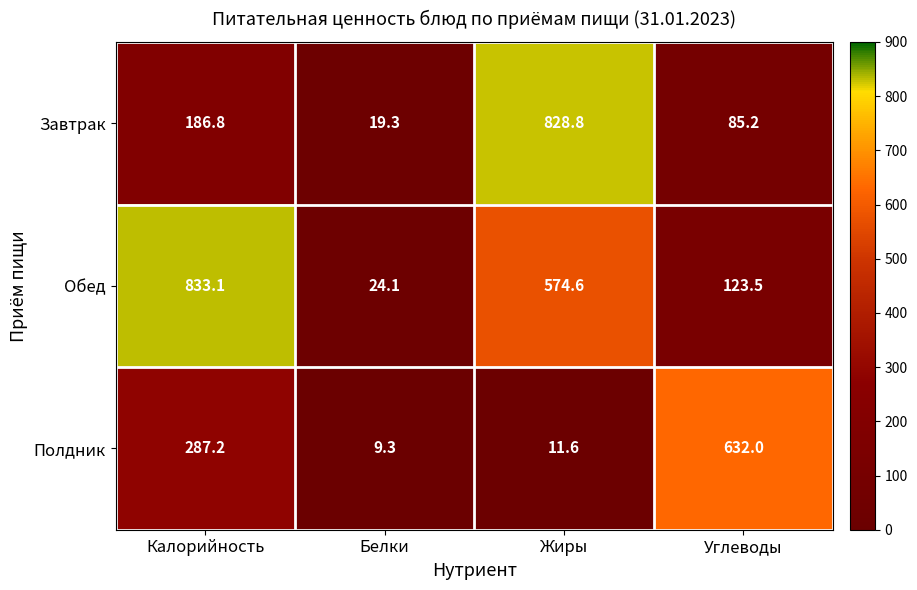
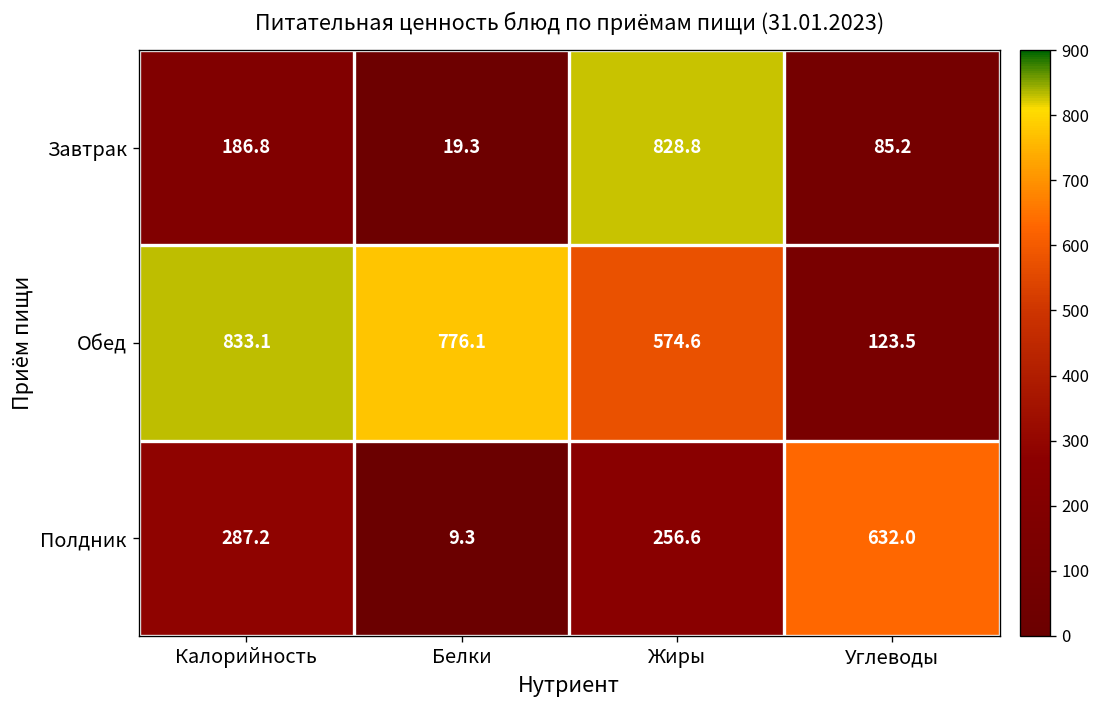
Обед, Белки: 24.1 -> 776.1
Полдник, Жиры: 11.6 -> 256.6
